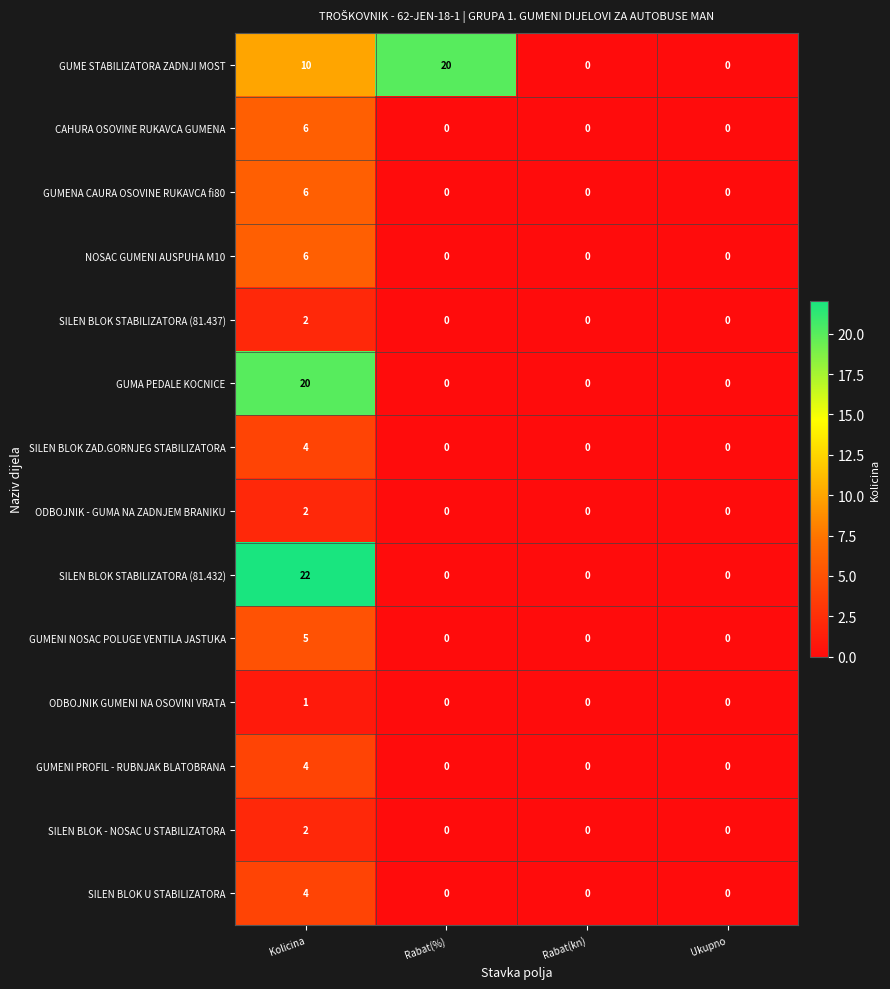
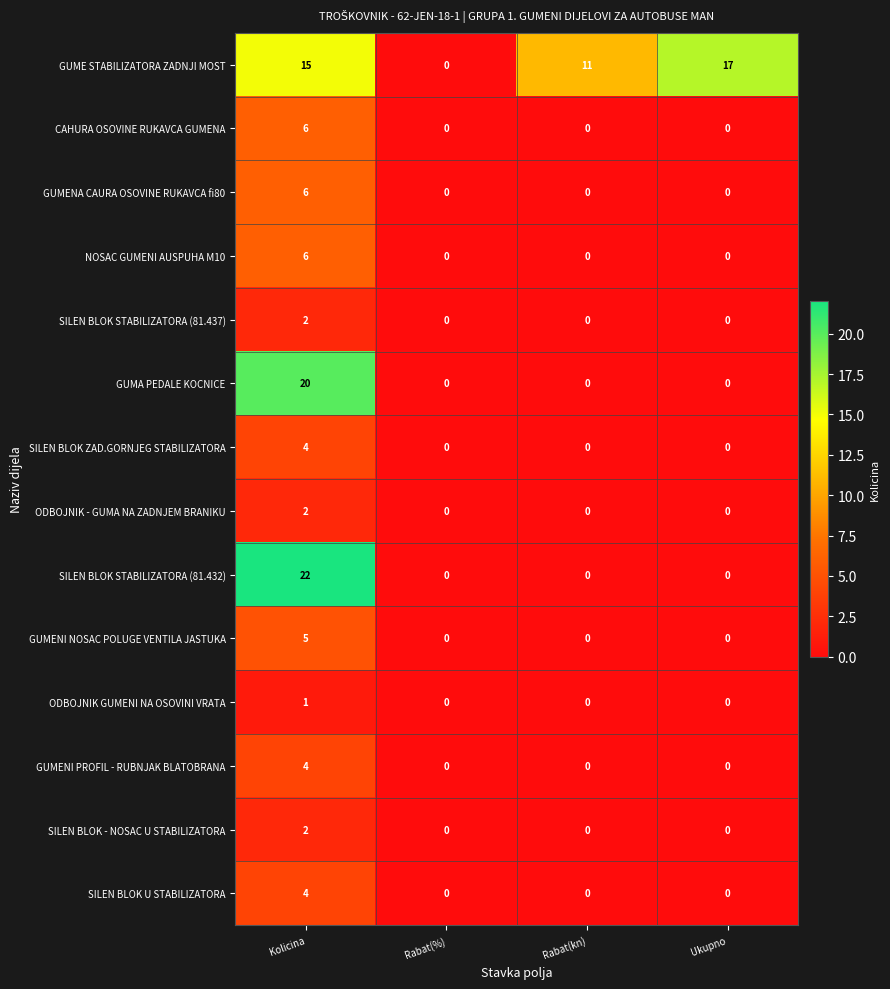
GUME STABILIZATORA ZADNJI MOST, Kolicina: 10 -> 15
GUME STABILIZATORA ZADNJI MOST, Rabat(%): 20 -> 0
GUME STABILIZATORA ZADNJI MOST, Rabat(kn): 0 -> 11
GUME STABILIZATORA ZADNJI MOST, Ukupno: 0 -> 17
